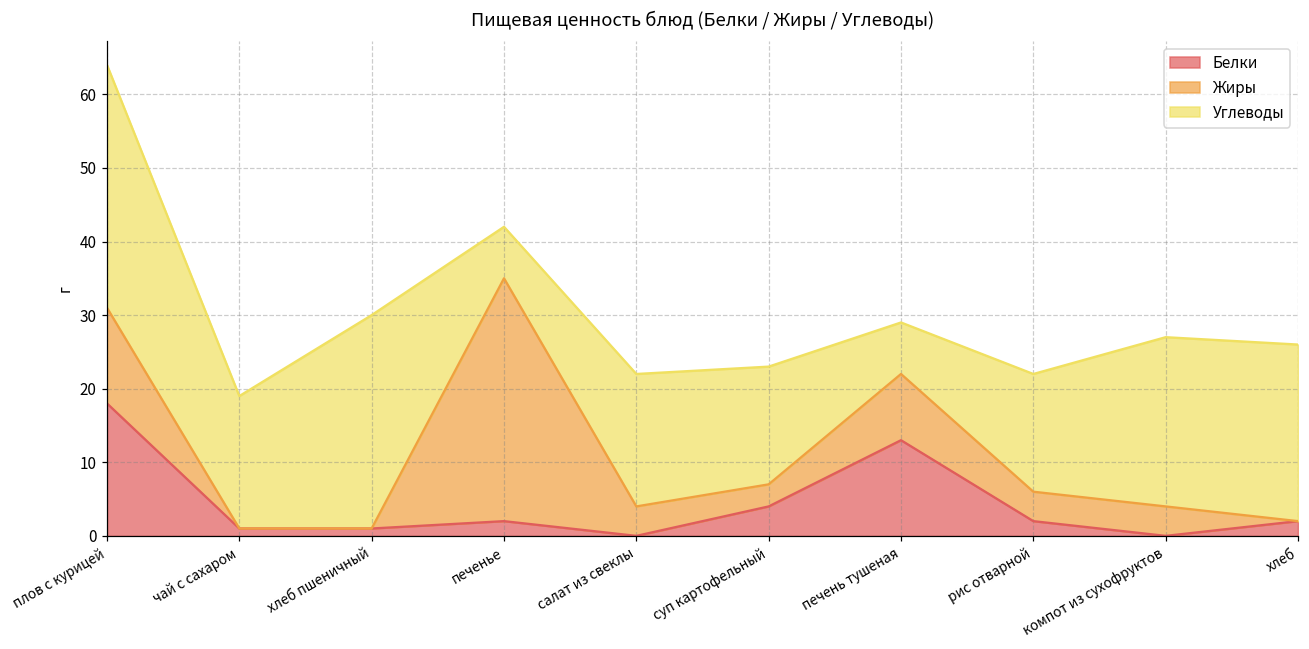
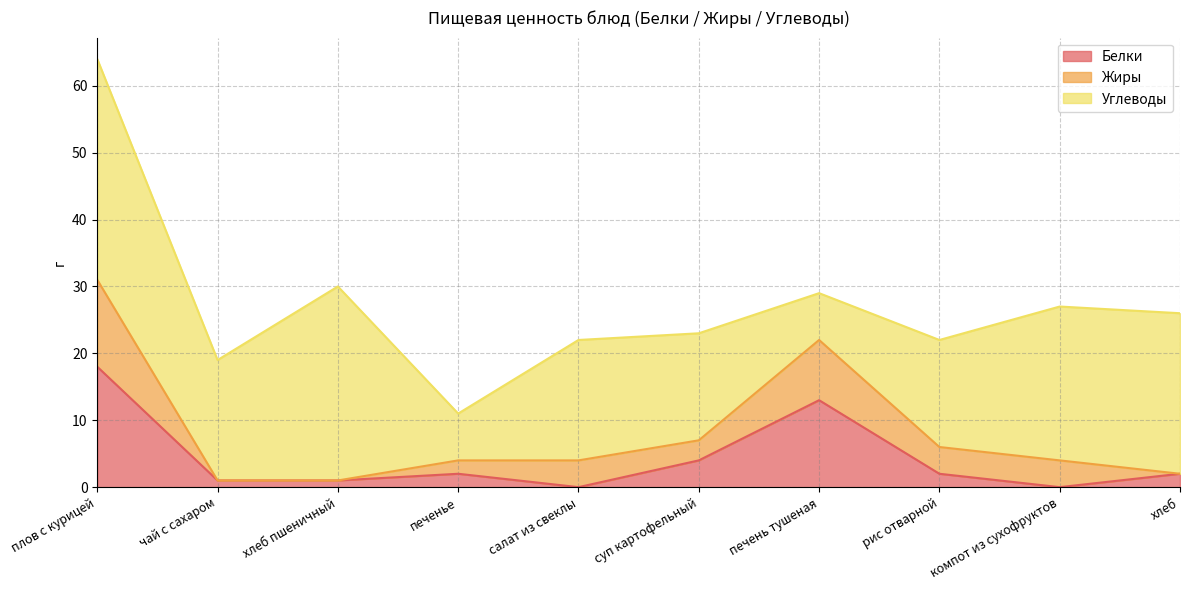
Жиры, печенье: 33 -> 2
